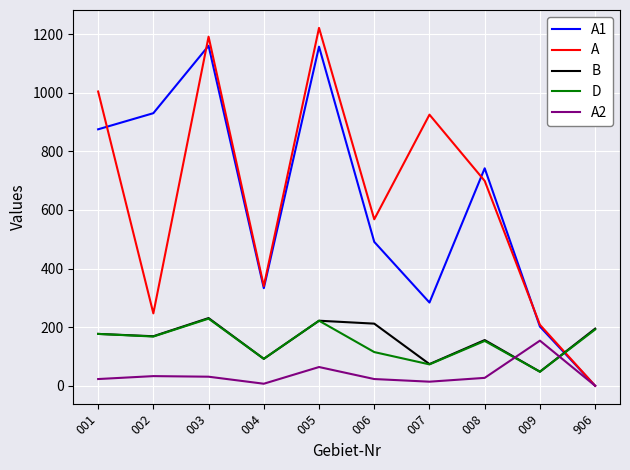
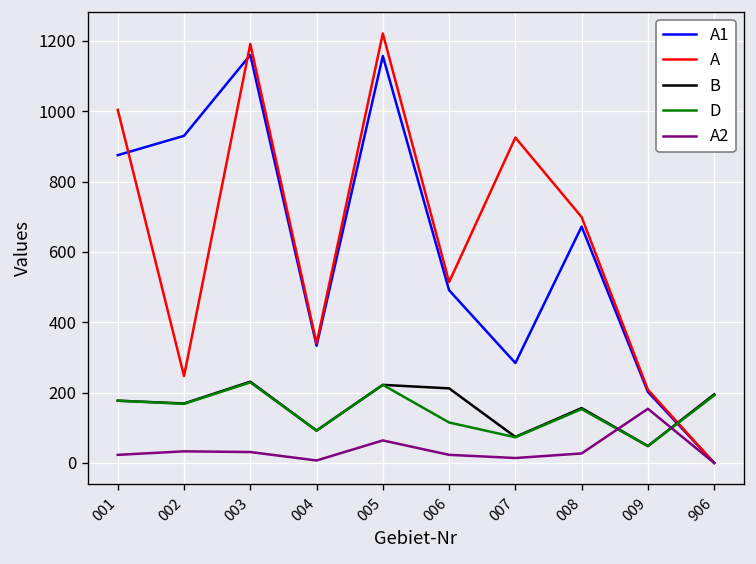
A, 006: 570 -> 510
A1, 008: 740 -> 670
